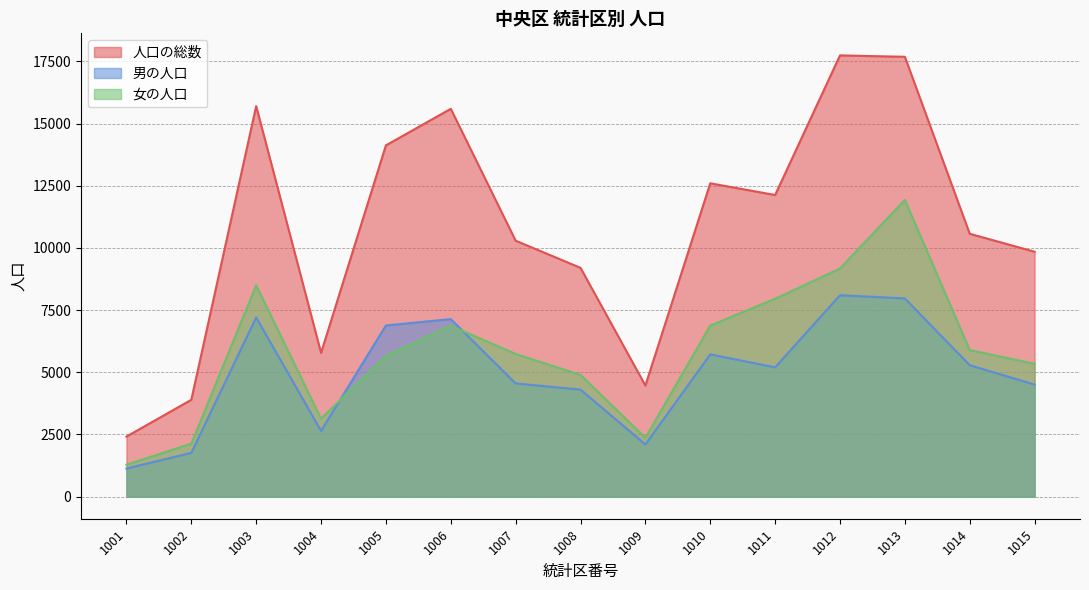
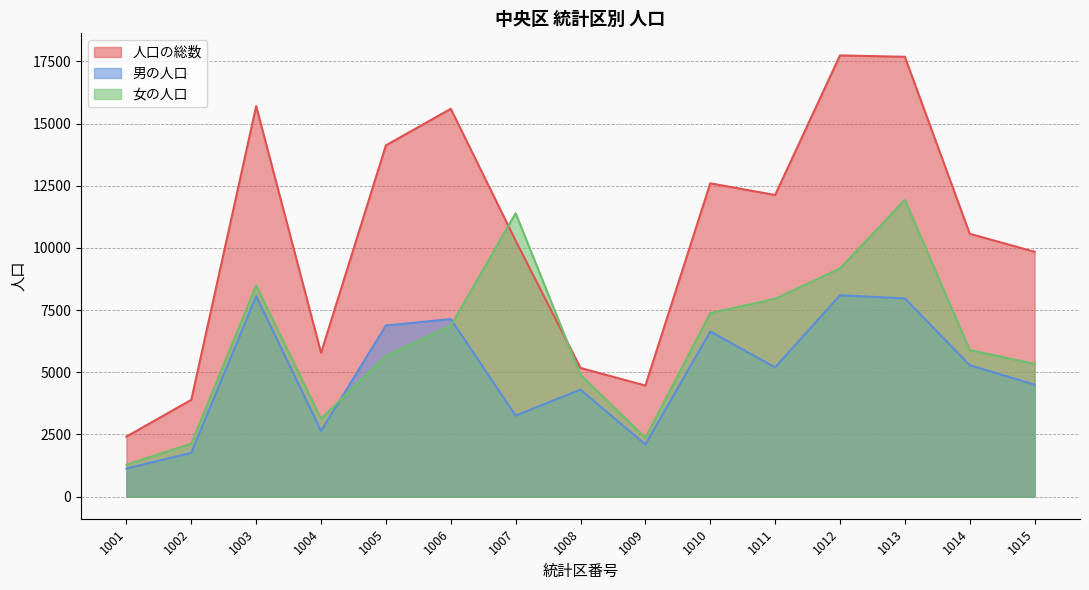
男の人口, 1003: 7200 -> 8100
男の人口, 1007: 4600 -> 3300
女の人口, 1007: 5700 -> 11400
人口の総数, 1008: 9200 -> 5200
男の人口, 1010: 5700 -> 6600
女の人口, 1010: 6900 -> 7400
